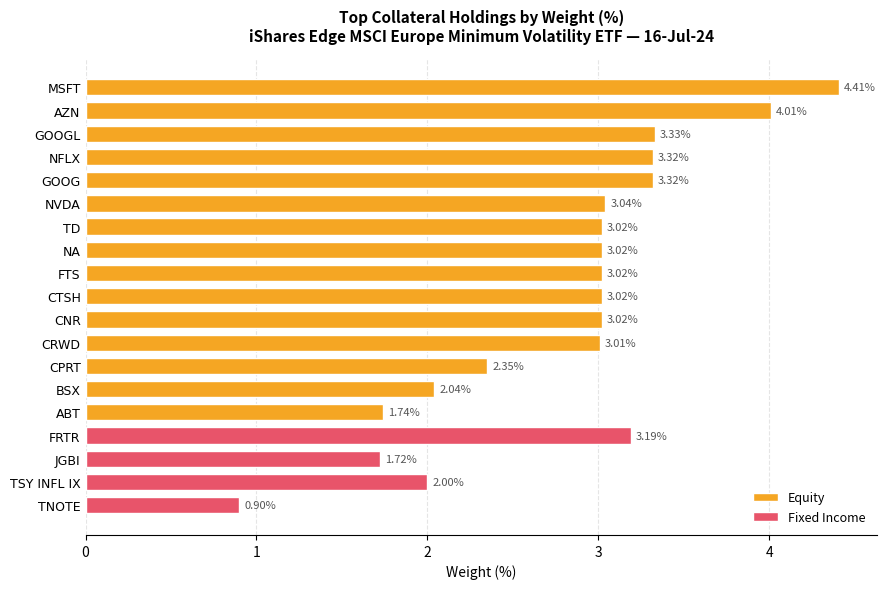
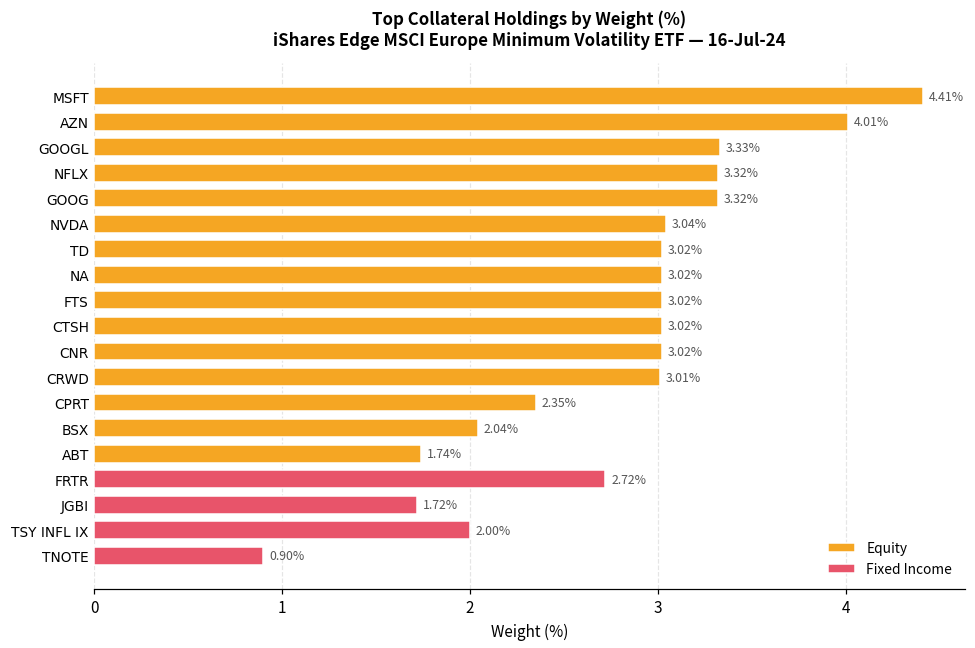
Fixed Income, FRTR: 3.19% -> 2.72%
